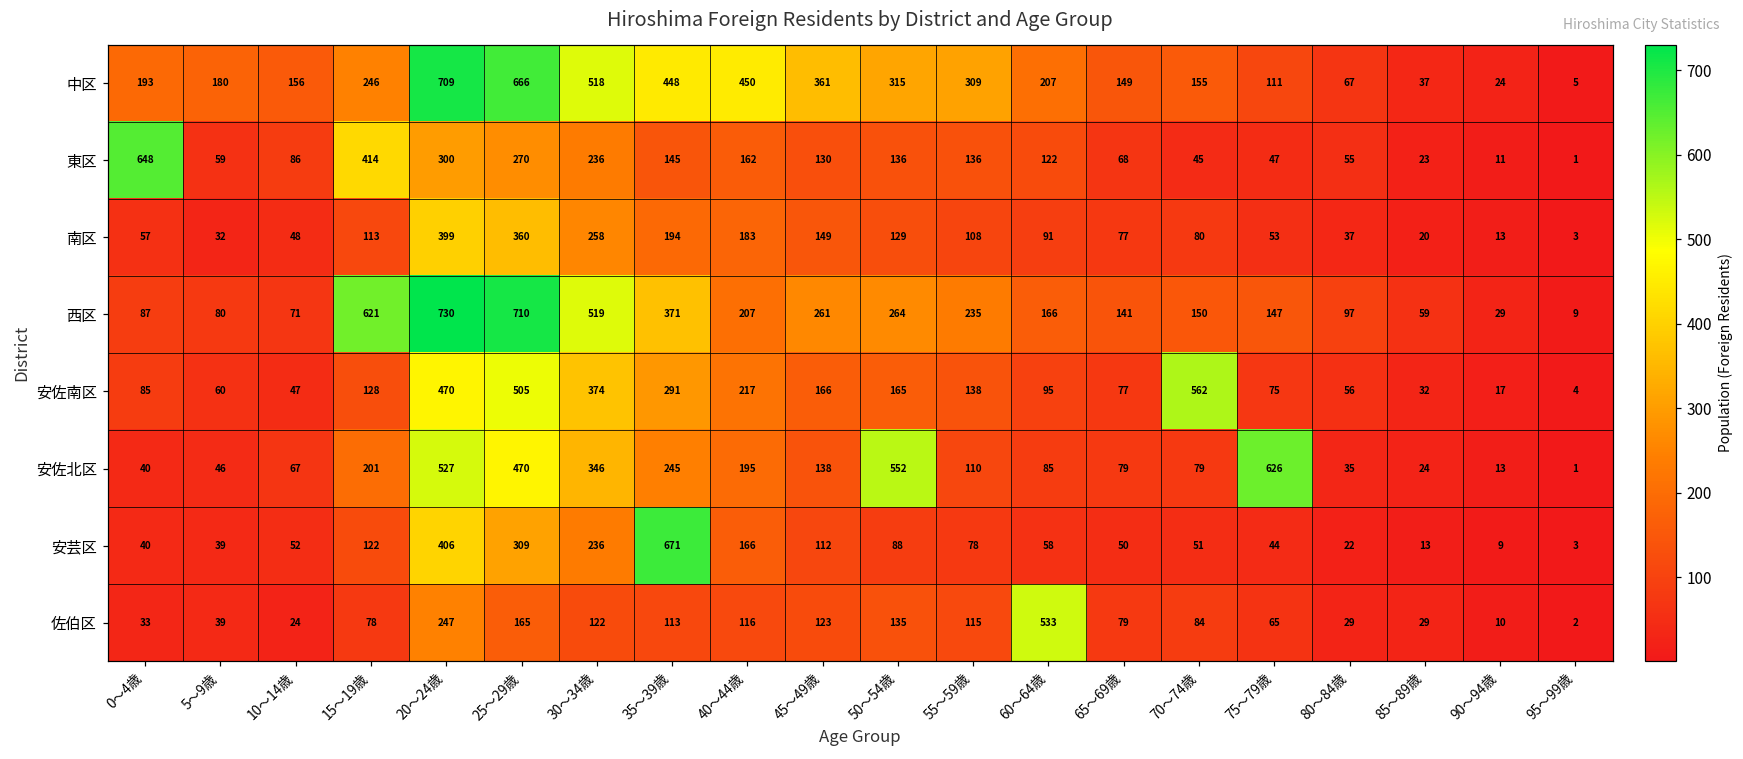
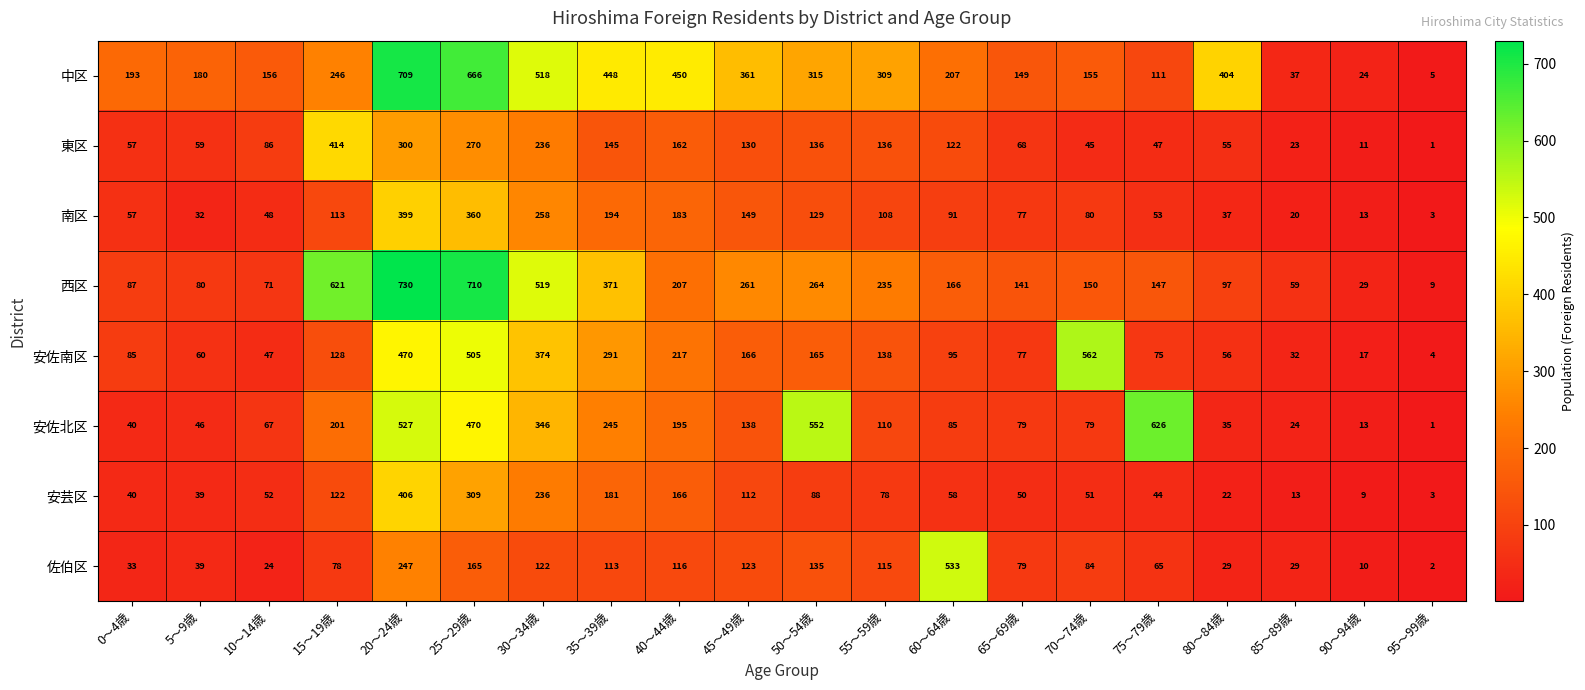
中区, 80～84歳: 67 -> 404
東区, 0～4歳: 648 -> 57
安芸区, 35～39歳: 671 -> 181
